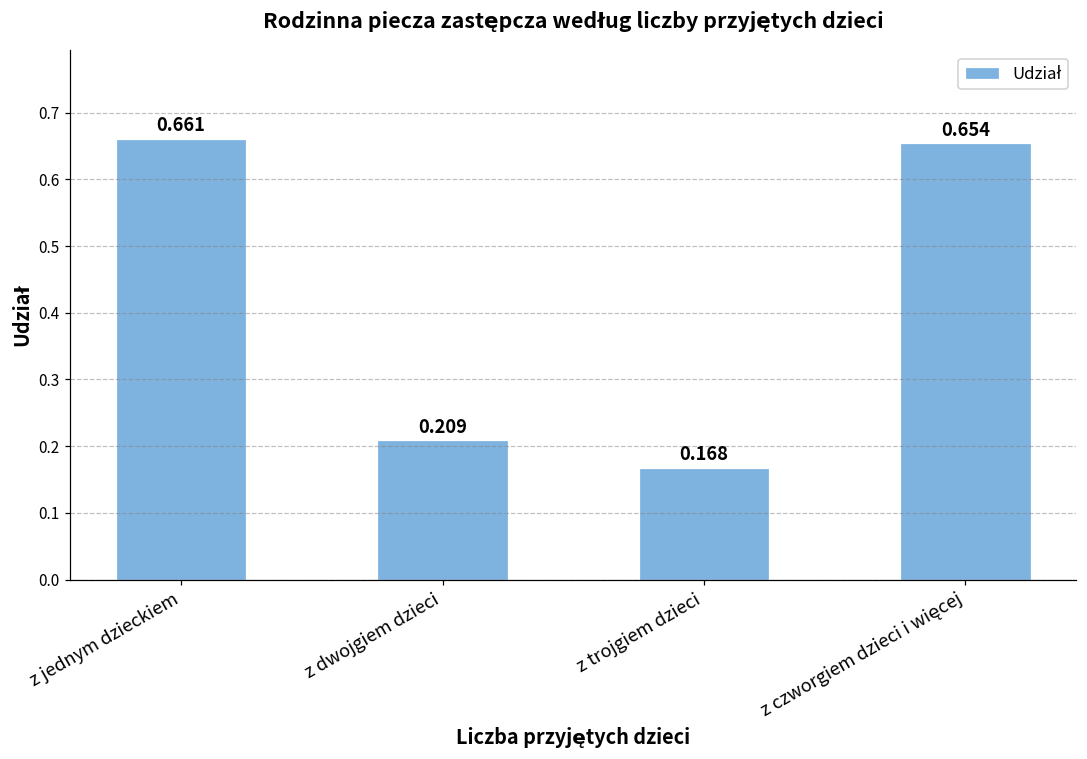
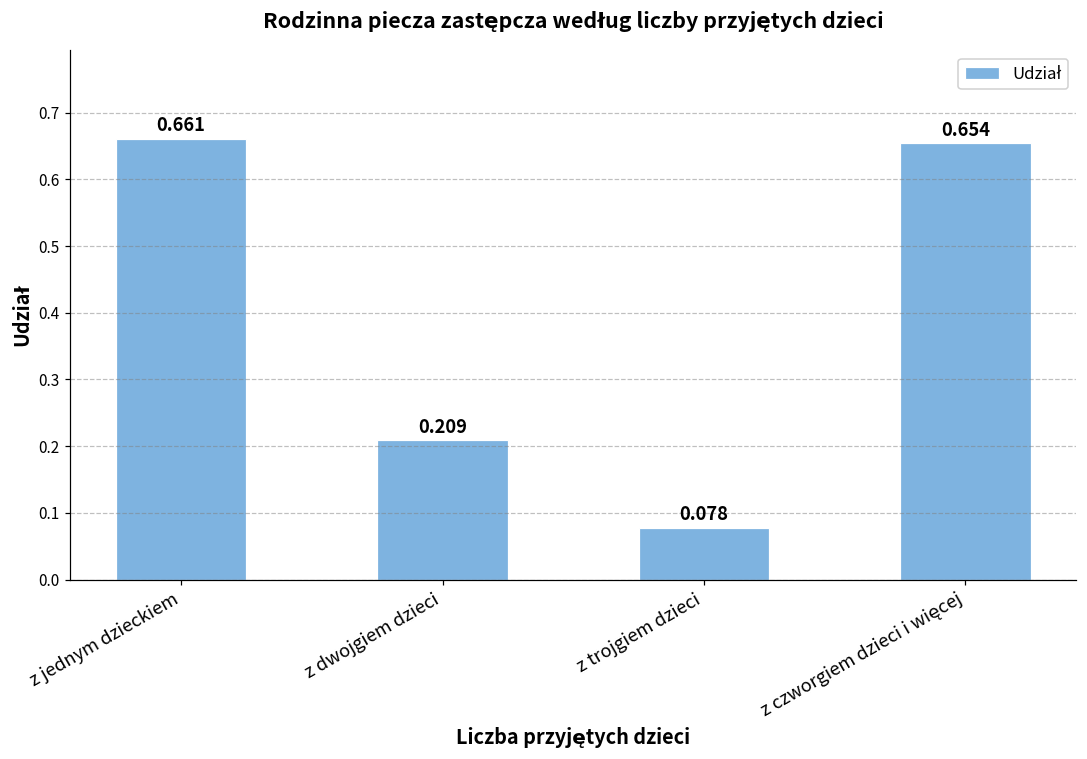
z trojgiem dzieci: 0.168 -> 0.078
